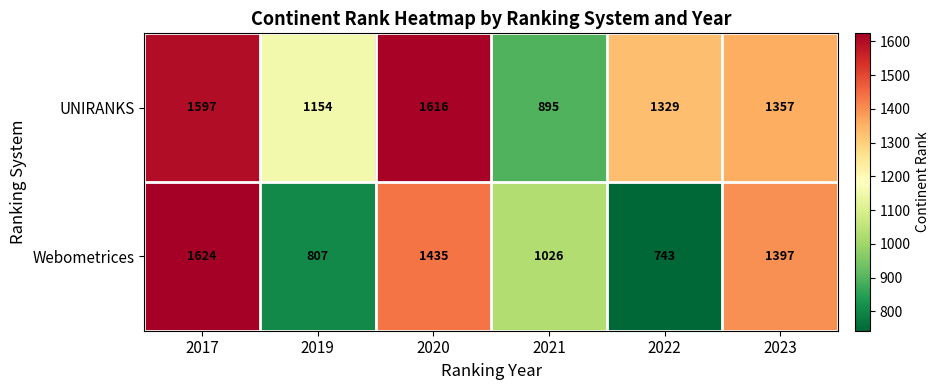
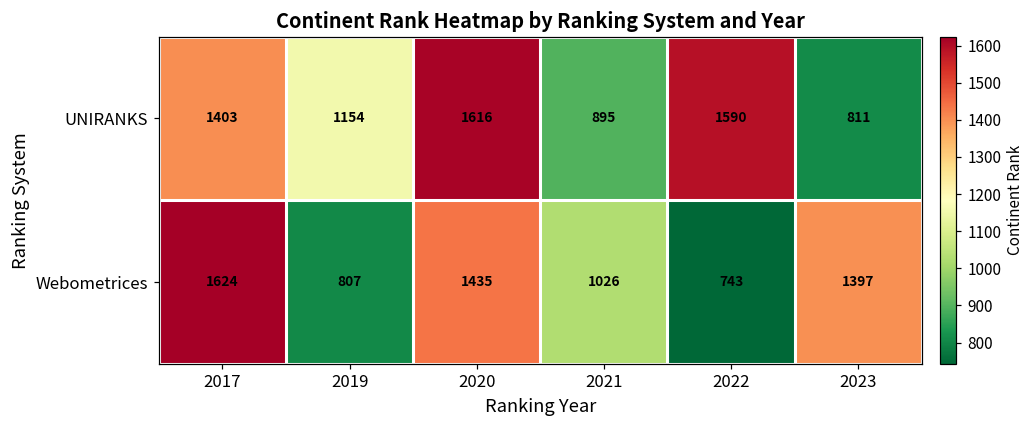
UNIRANKS, 2017: 1597 -> 1403
UNIRANKS, 2022: 1329 -> 1590
UNIRANKS, 2023: 1357 -> 811
